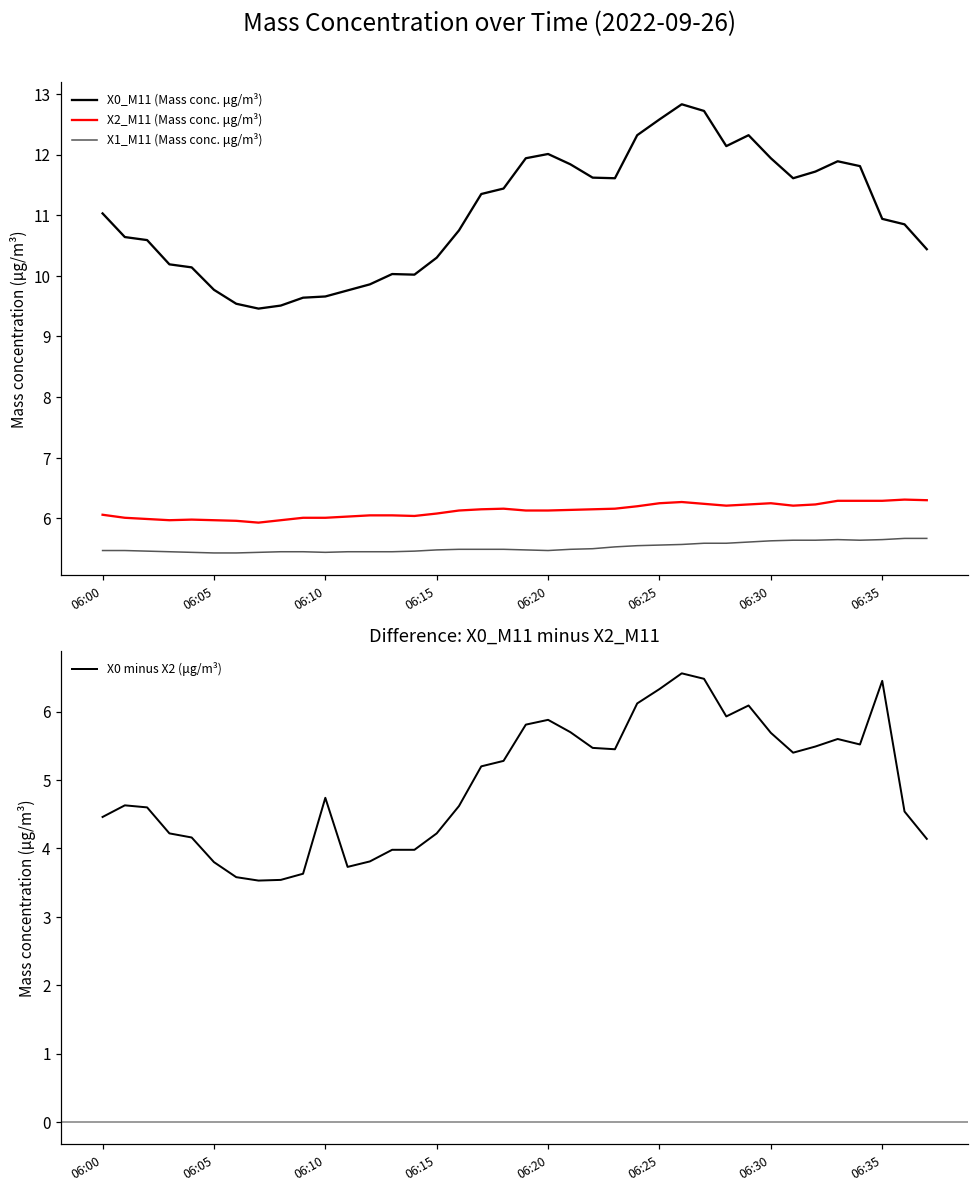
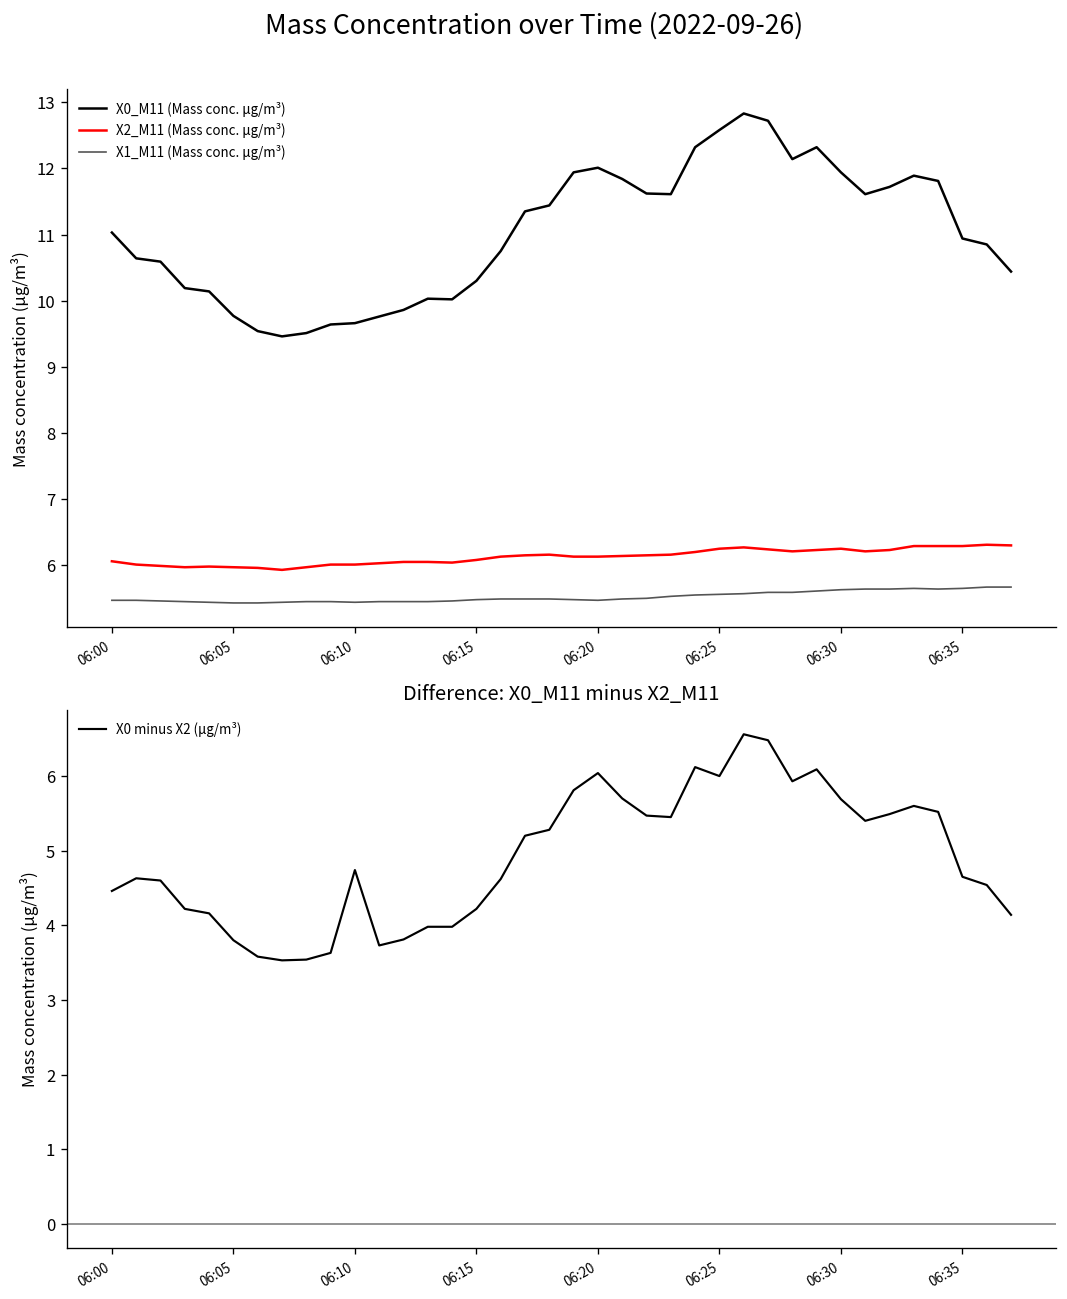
Difference: X0_M11 minus X2_M11, 06:20: 5.9 -> 6.0
Difference: X0_M11 minus X2_M11, 06:25: 6.3 -> 6.0
Difference: X0_M11 minus X2_M11, 06:35: 6.5 -> 4.7
